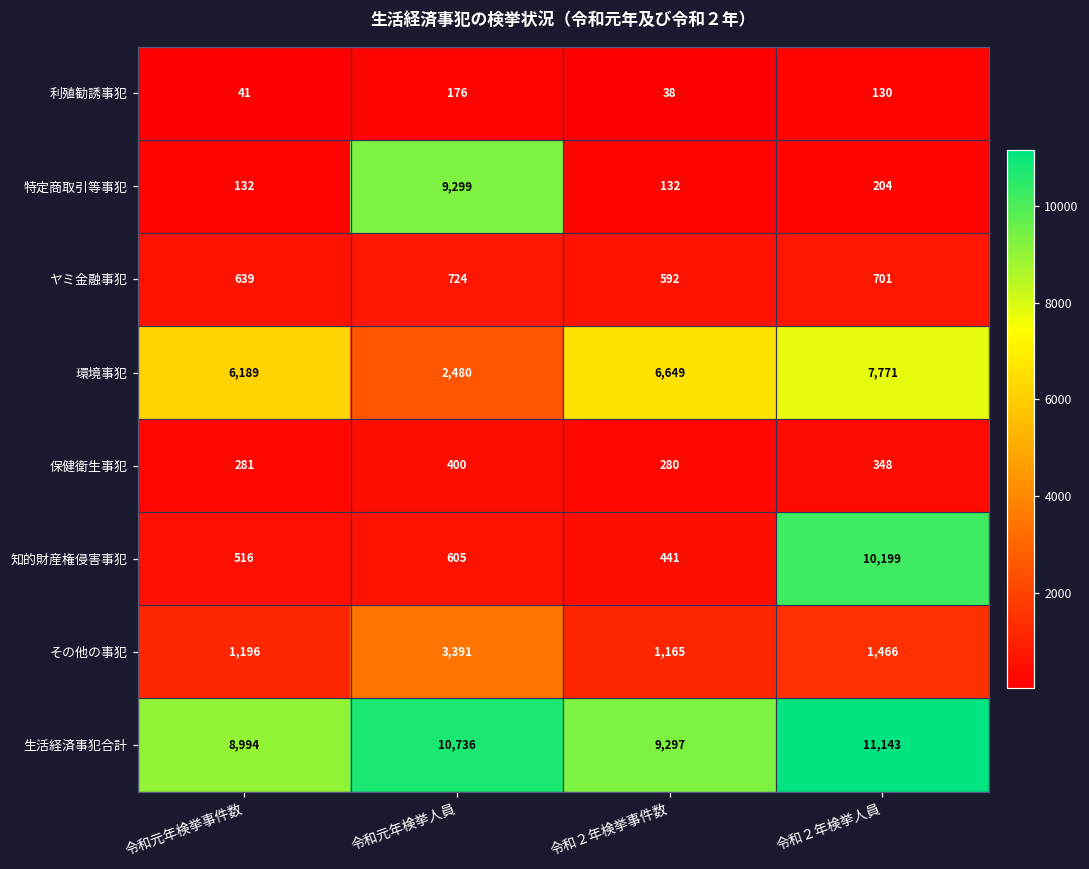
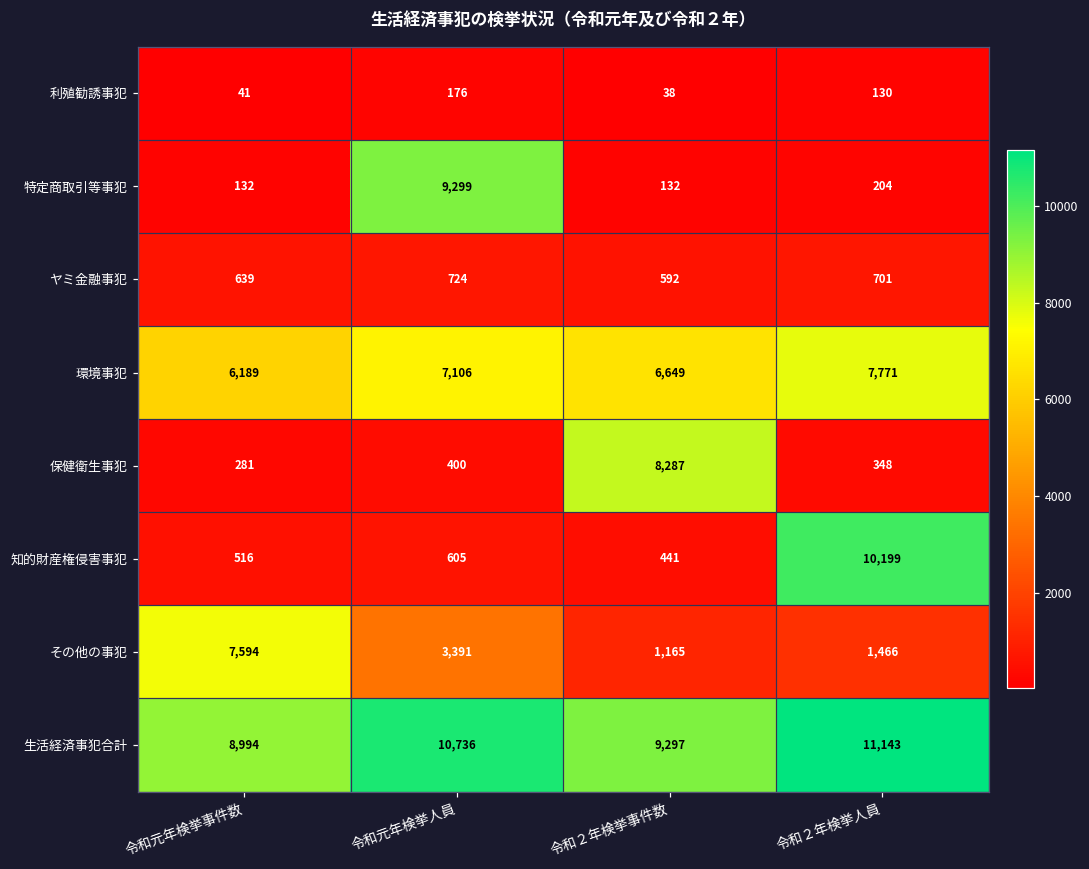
環境事犯, 令和元年検挙人員: 2,480 -> 7,106
保健衛生事犯, 令和２年検挙事件数: 280 -> 8,287
その他の事犯, 令和元年検挙事件数: 1,196 -> 7,594
